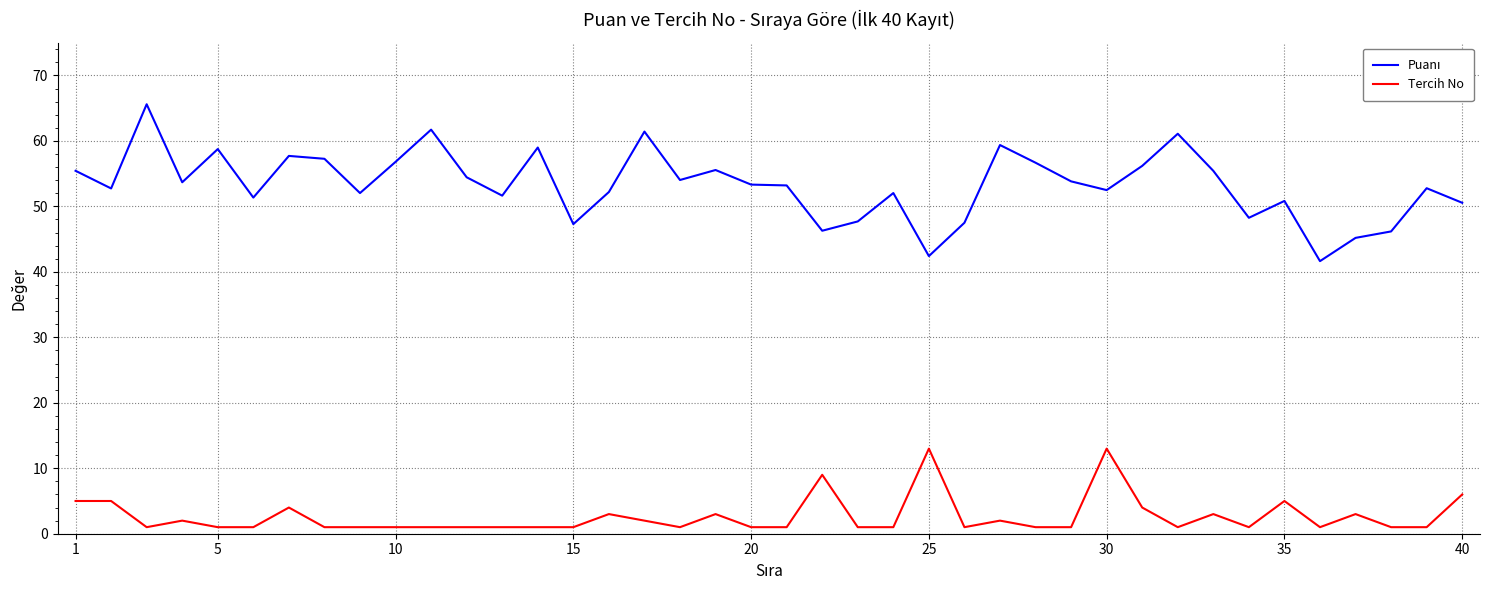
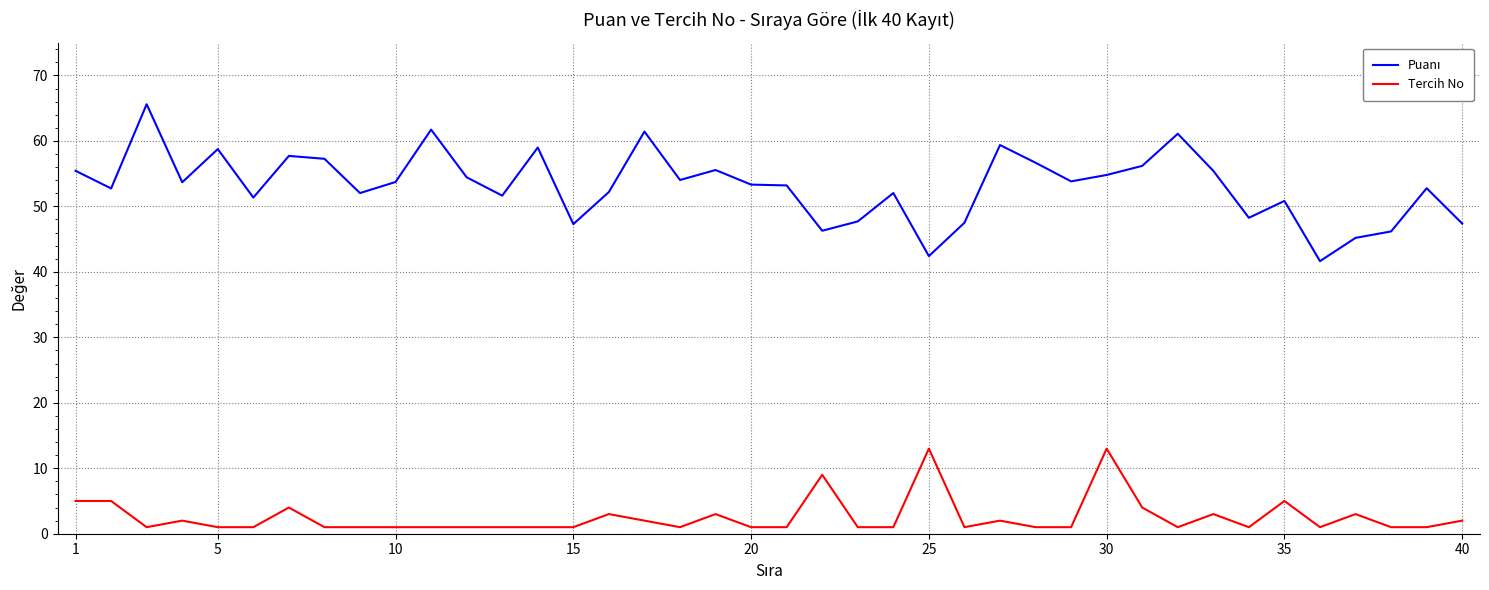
Puanı, 10: 57 -> 54
Puanı, 30: 52 -> 55
Puanı, 40: 51 -> 47
Tercih No, 40: 6 -> 2
